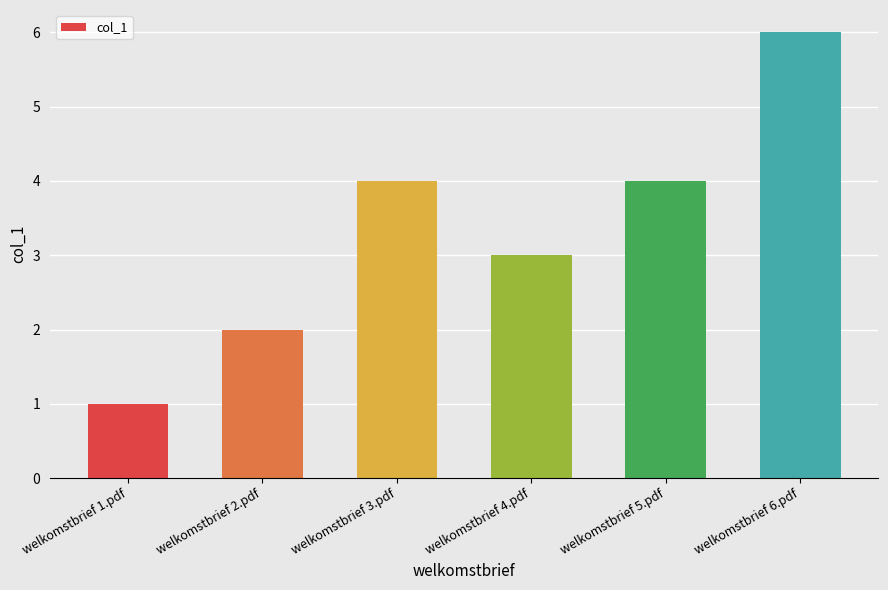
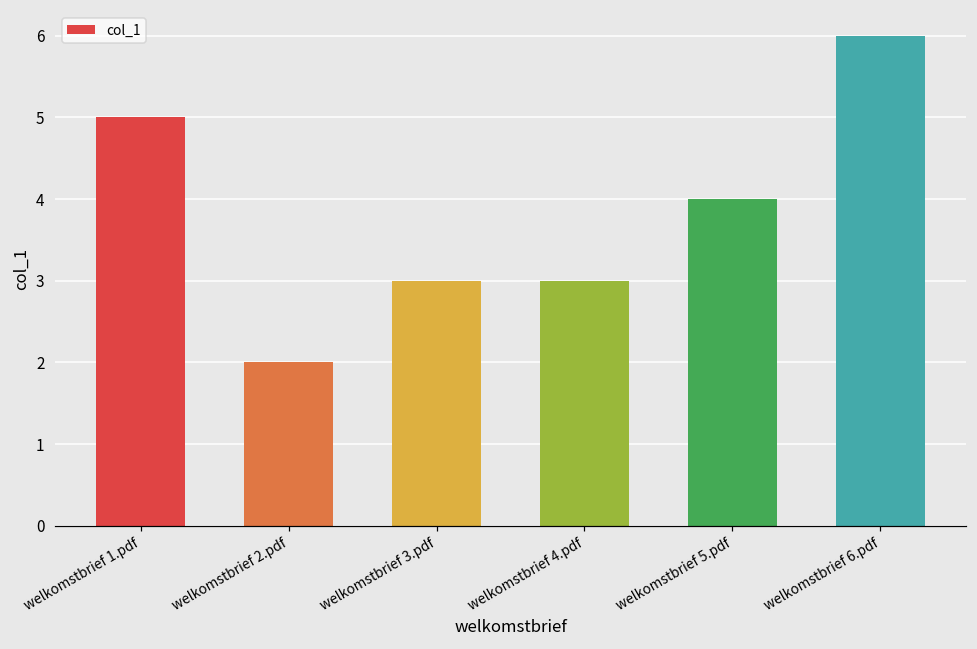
welkomstbrief 1.pdf: 1 -> 5
welkomstbrief 3.pdf: 4 -> 3
